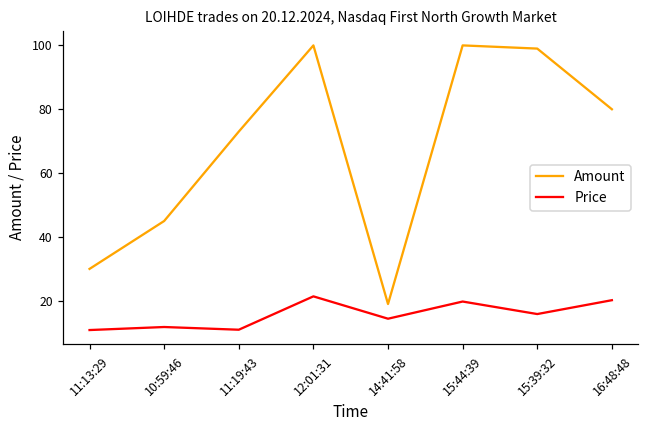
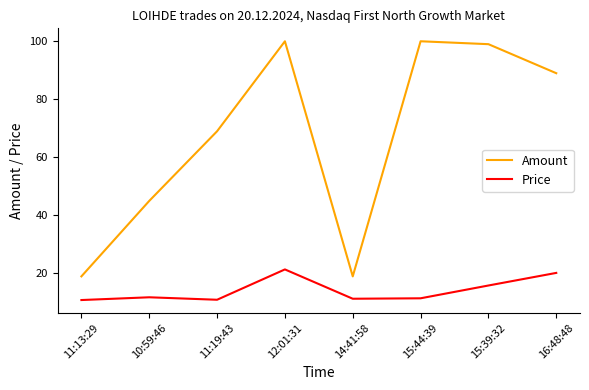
Amount, 11:13:29: 30 -> 19
Amount, 11:19:43: 73 -> 69
Price, 14:41:58: 14 -> 11
Price, 15:44:39: 20 -> 11
Amount, 16:48:48: 80 -> 89
